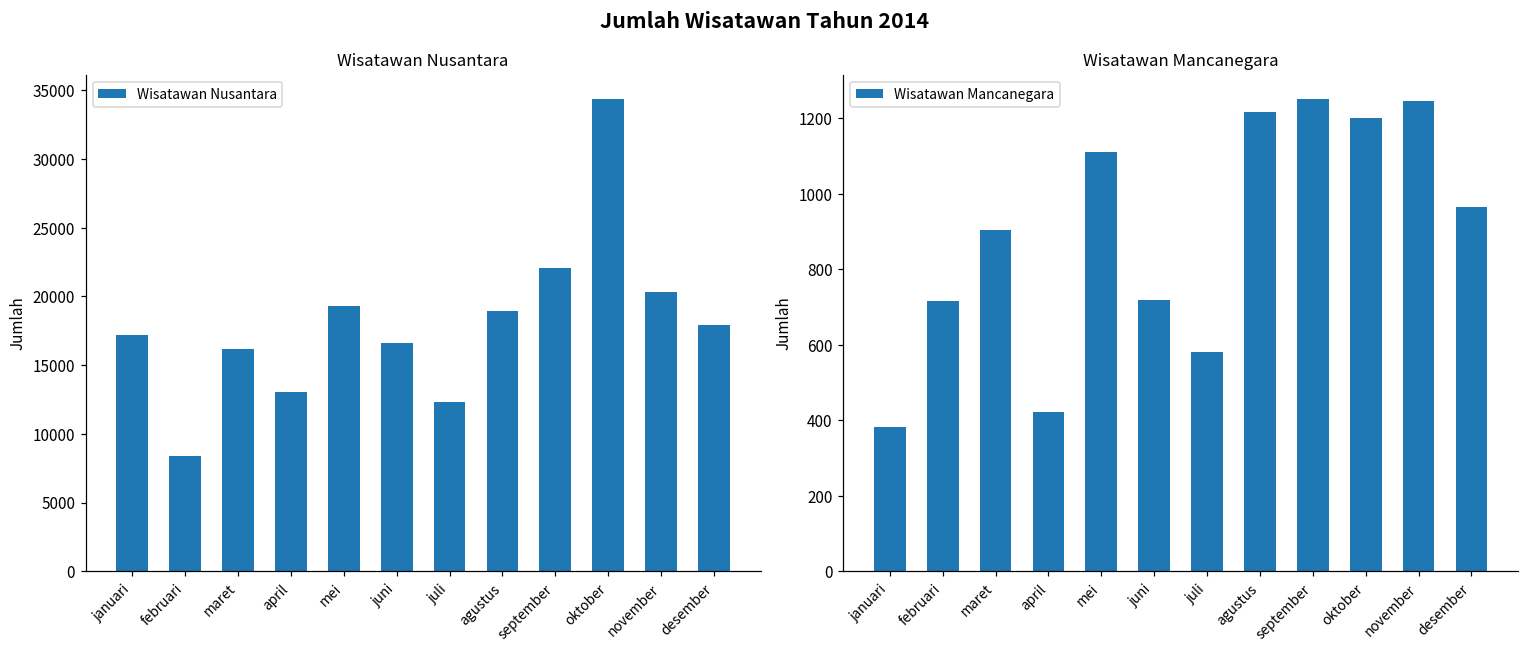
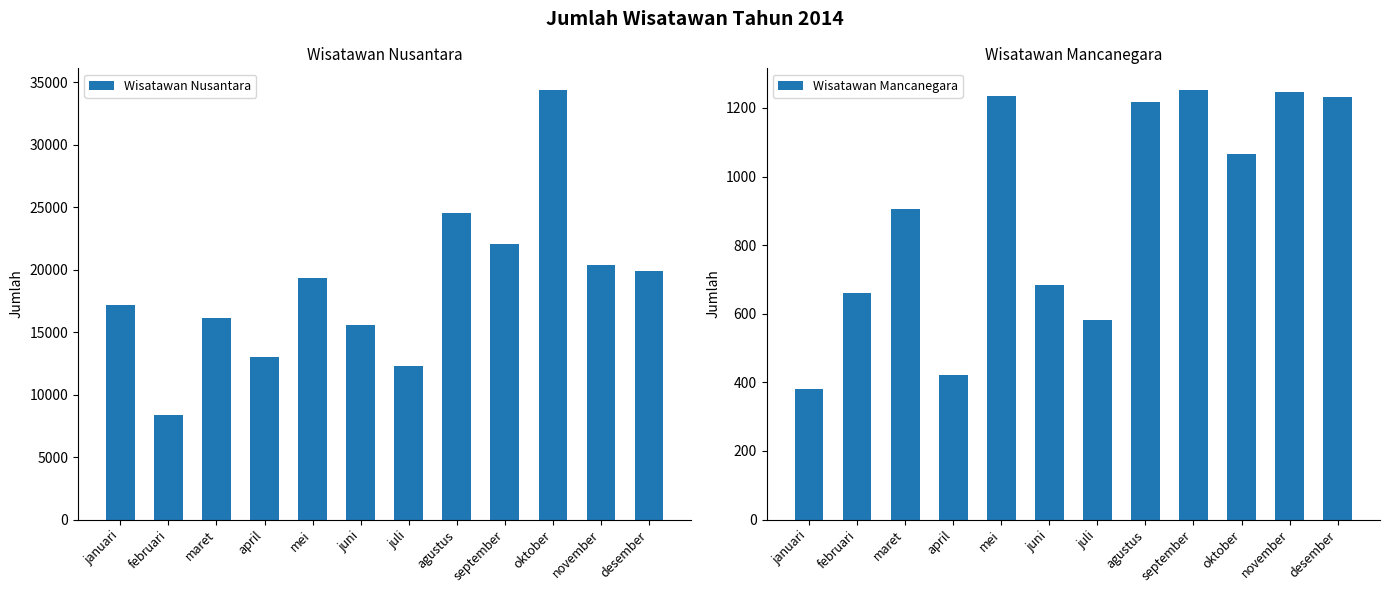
Wisatawan Nusantara, juni: 16600 -> 15600
Wisatawan Nusantara, agustus: 19000 -> 24600
Wisatawan Nusantara, desember: 17900 -> 19900
Wisatawan Mancanegara, februari: 720 -> 660
Wisatawan Mancanegara, mei: 1110 -> 1230
Wisatawan Mancanegara, juni: 720 -> 680
Wisatawan Mancanegara, oktober: 1200 -> 1070
Wisatawan Mancanegara, desember: 970 -> 1230
